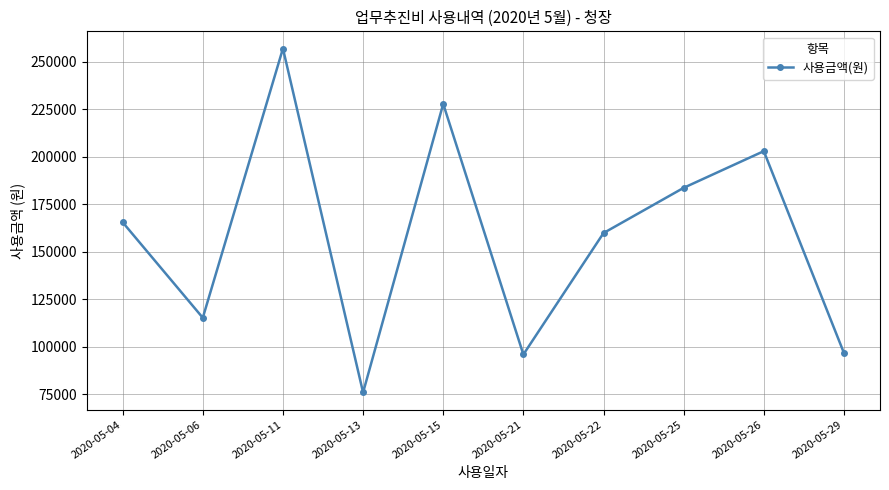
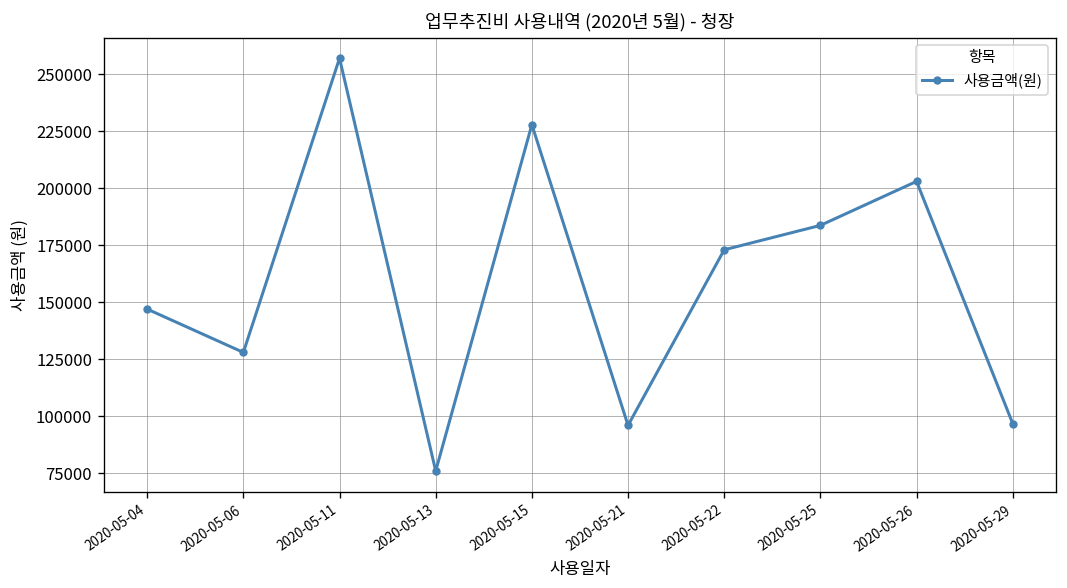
2020-05-04: 166000 -> 147000
2020-05-06: 115000 -> 128000
2020-05-22: 160000 -> 173000
